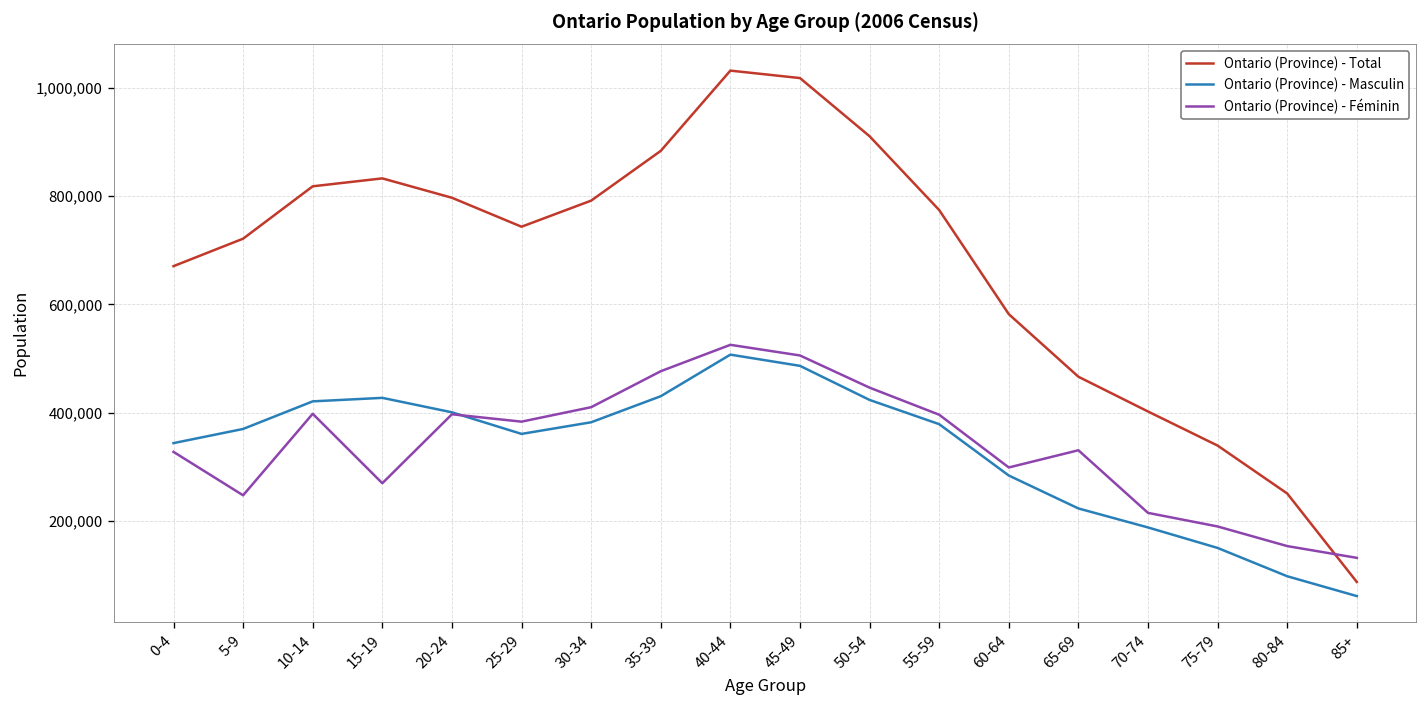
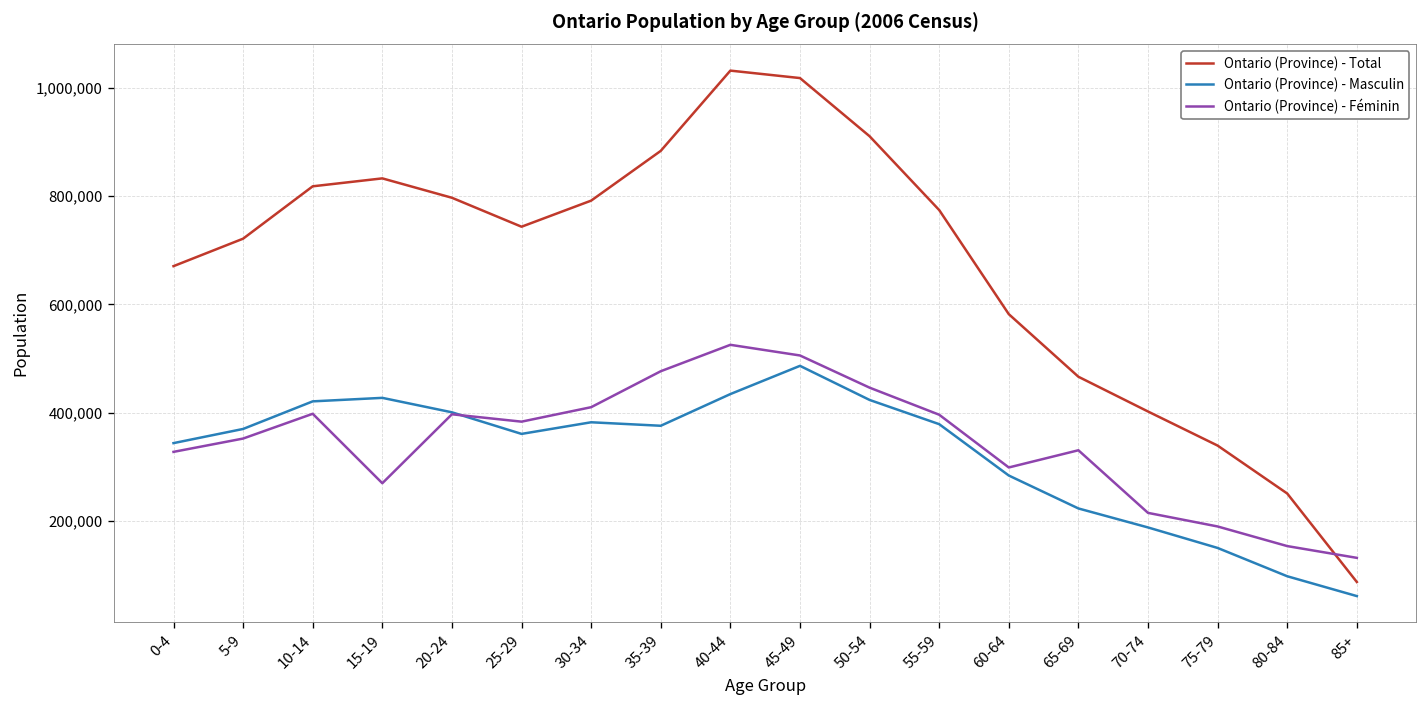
Ontario (Province) - Féminin, 5-9: 250,000 -> 350,000
Ontario (Province) - Masculin, 35-39: 430,000 -> 380,000
Ontario (Province) - Masculin, 40-44: 510,000 -> 430,000
